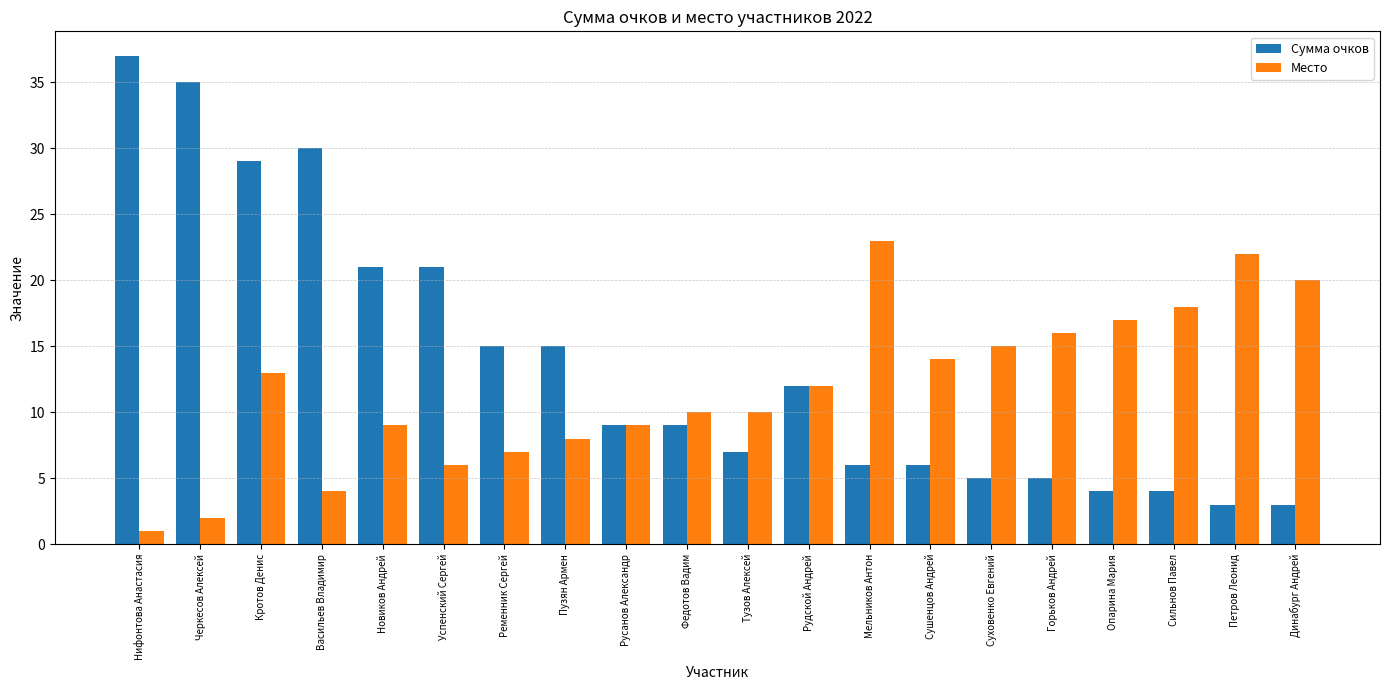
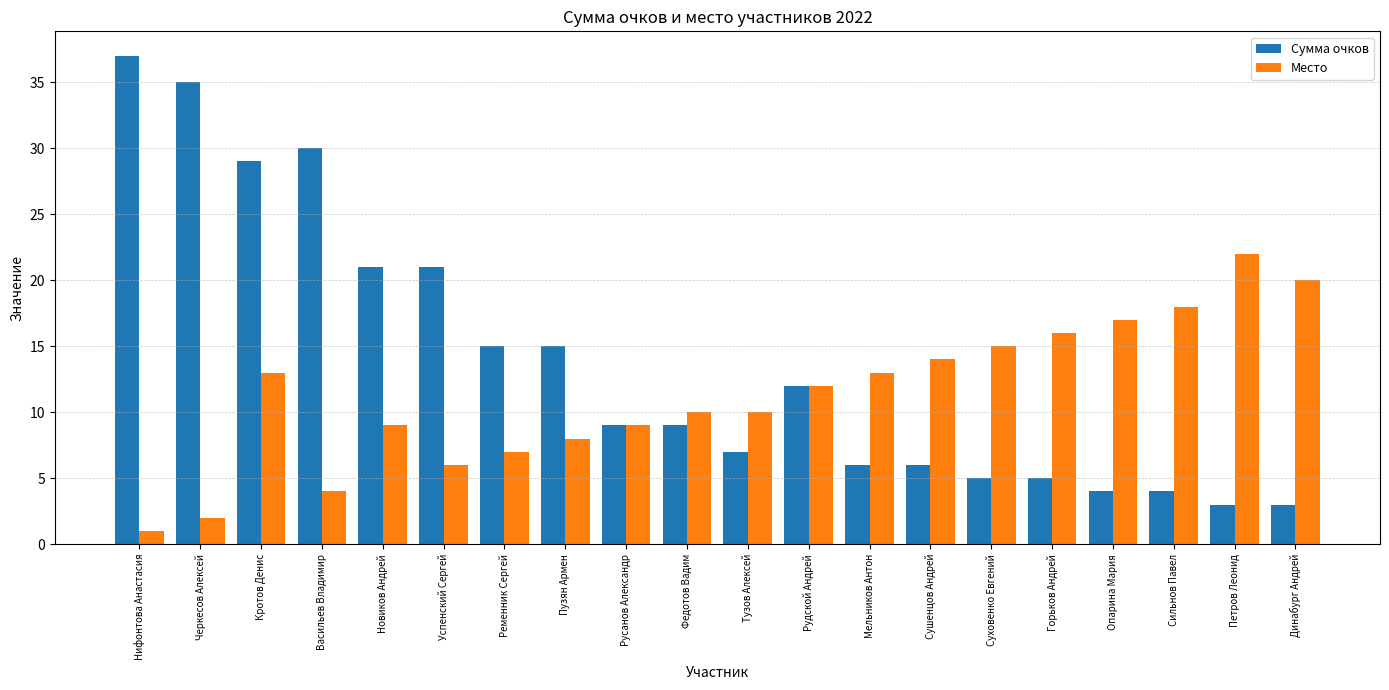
Место, Мельников Антон: 23 -> 13
